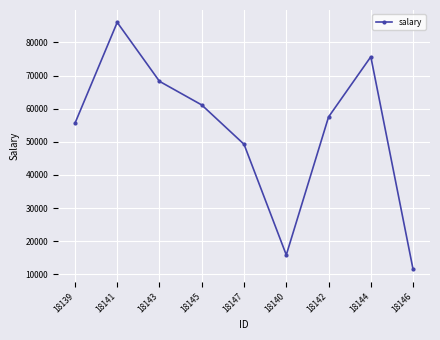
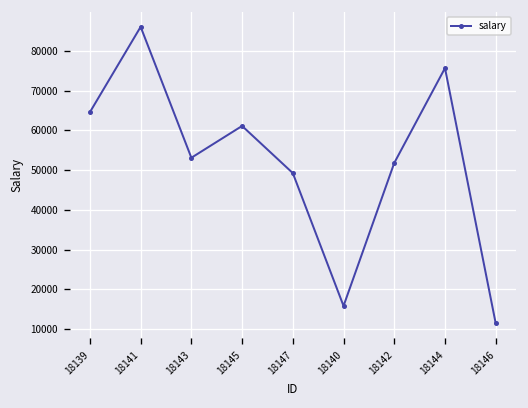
18139: 56000 -> 65000
18143: 68000 -> 53000
18142: 58000 -> 52000
